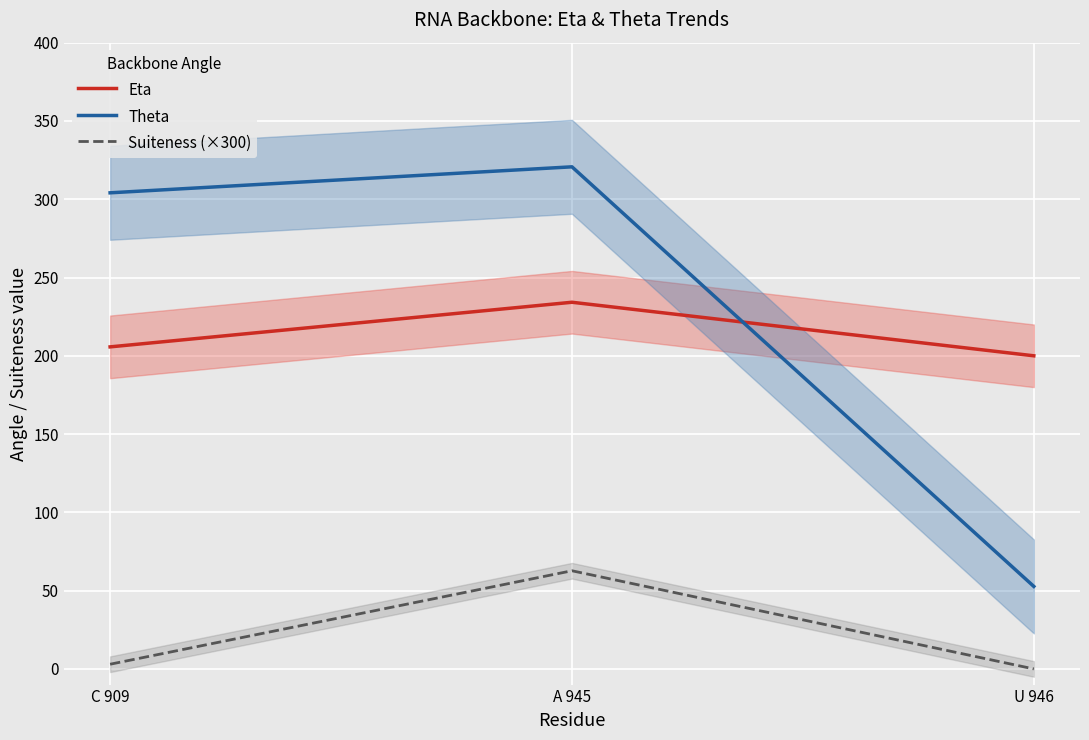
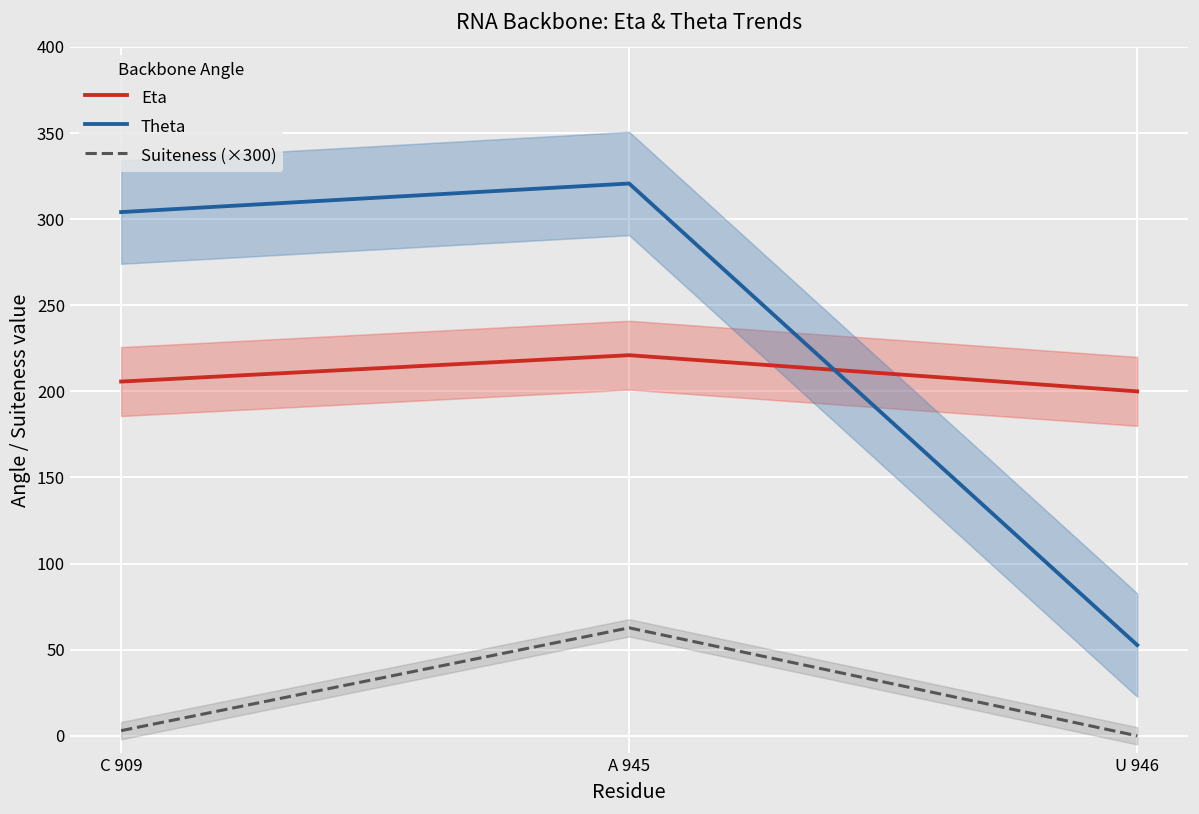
Eta, A 945: 234 -> 221
